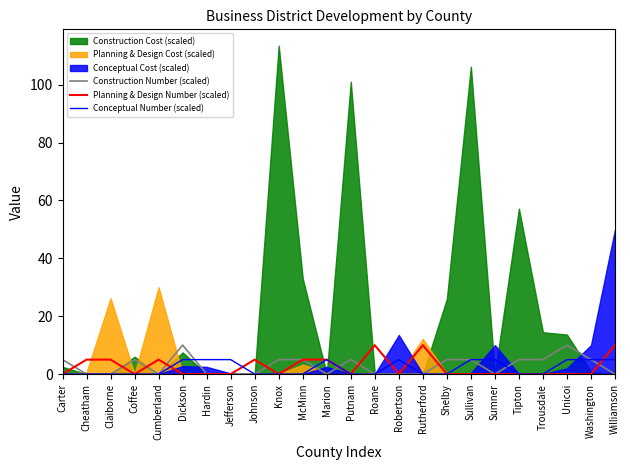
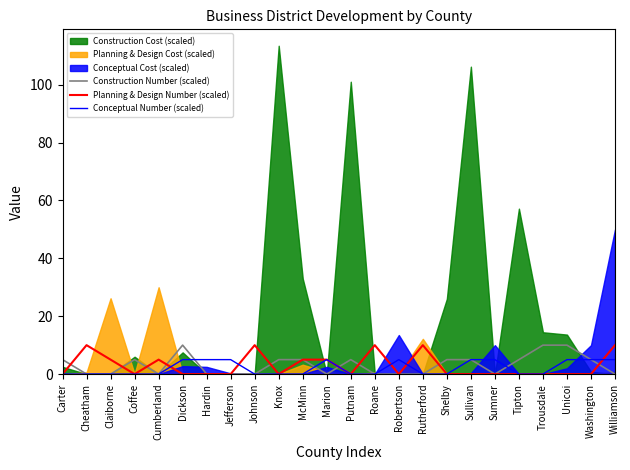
Planning & Design Number (scaled), Cheatham: 5 -> 10
Planning & Design Number (scaled), Johnson: 5 -> 10
Construction Number (scaled), Trousdale: 5 -> 10
